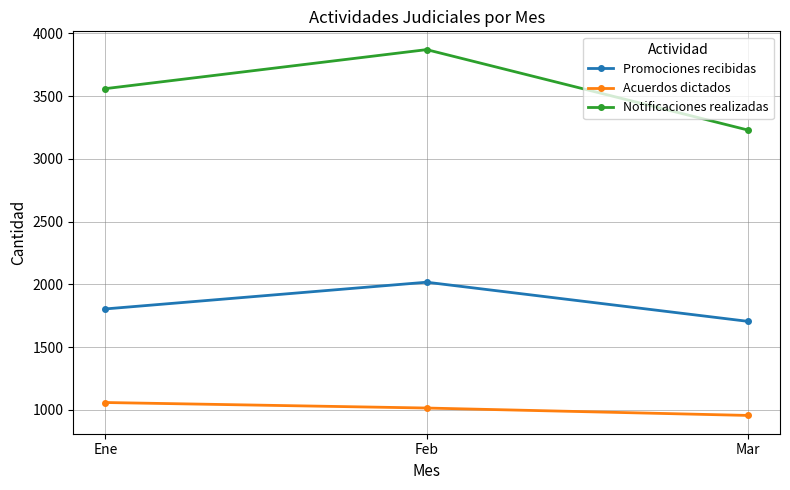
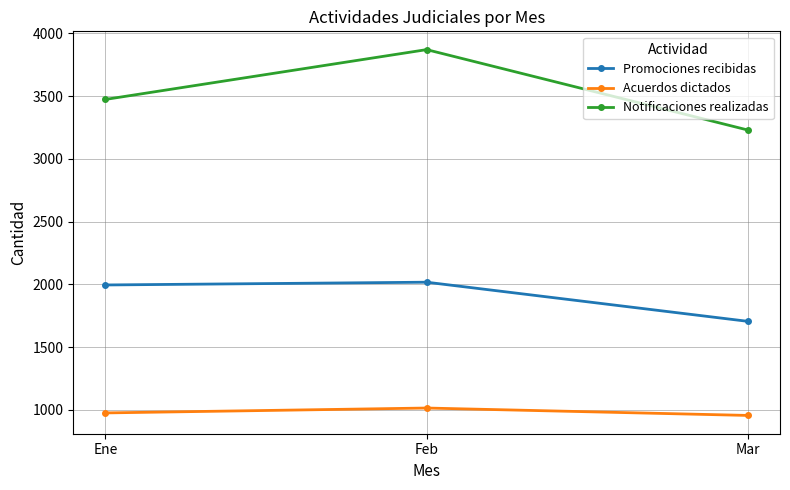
Promociones recibidas, Ene: 1800 -> 2000
Acuerdos dictados, Ene: 1060 -> 980
Notificaciones realizadas, Ene: 3560 -> 3470
